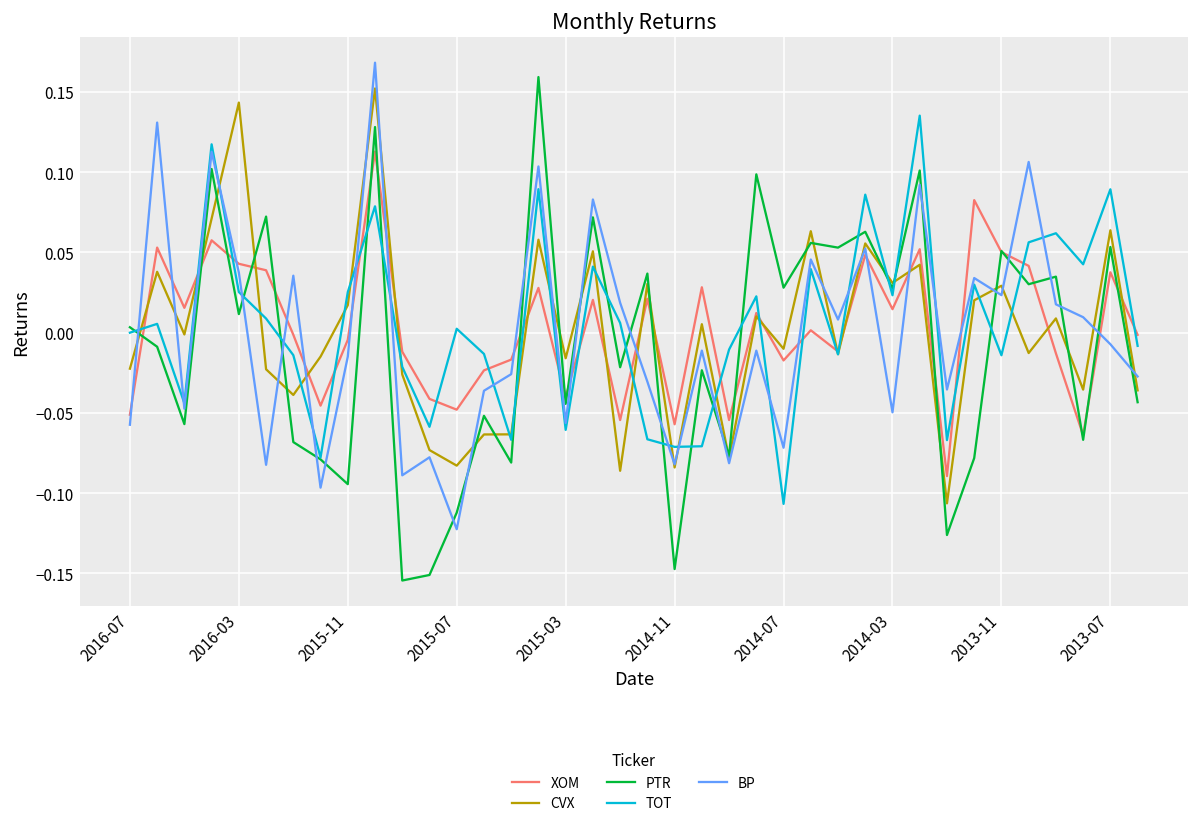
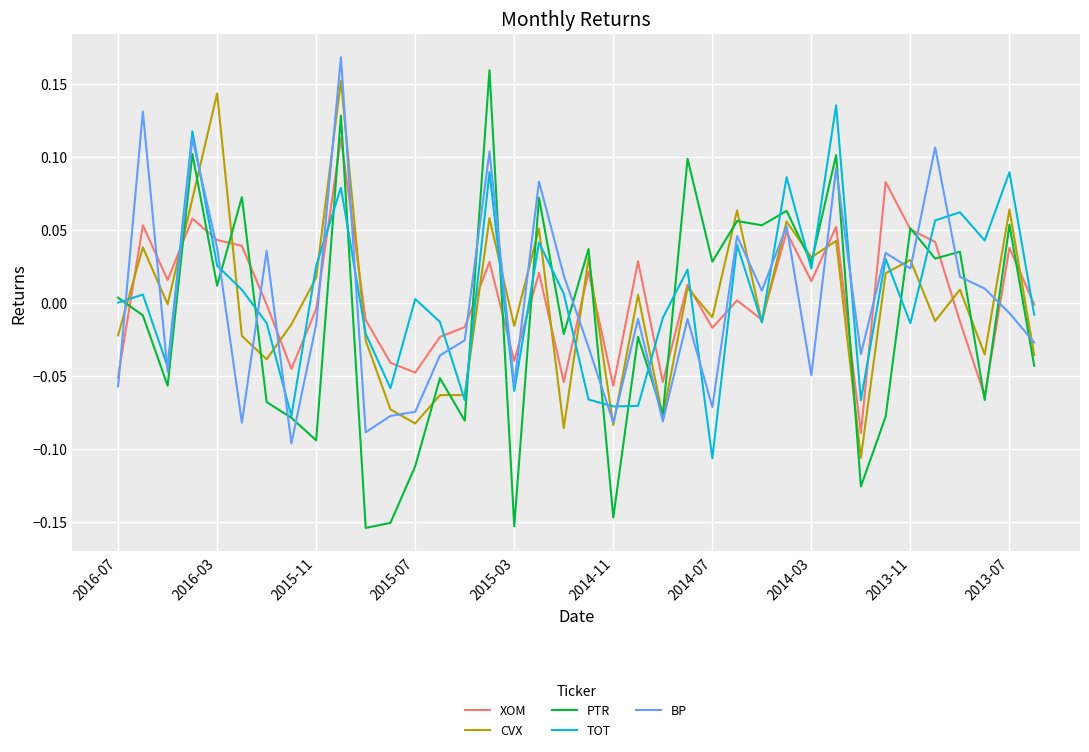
BP, 2015-07: -0.122 -> -0.075
PTR, 2015-03: -0.044 -> -0.153
